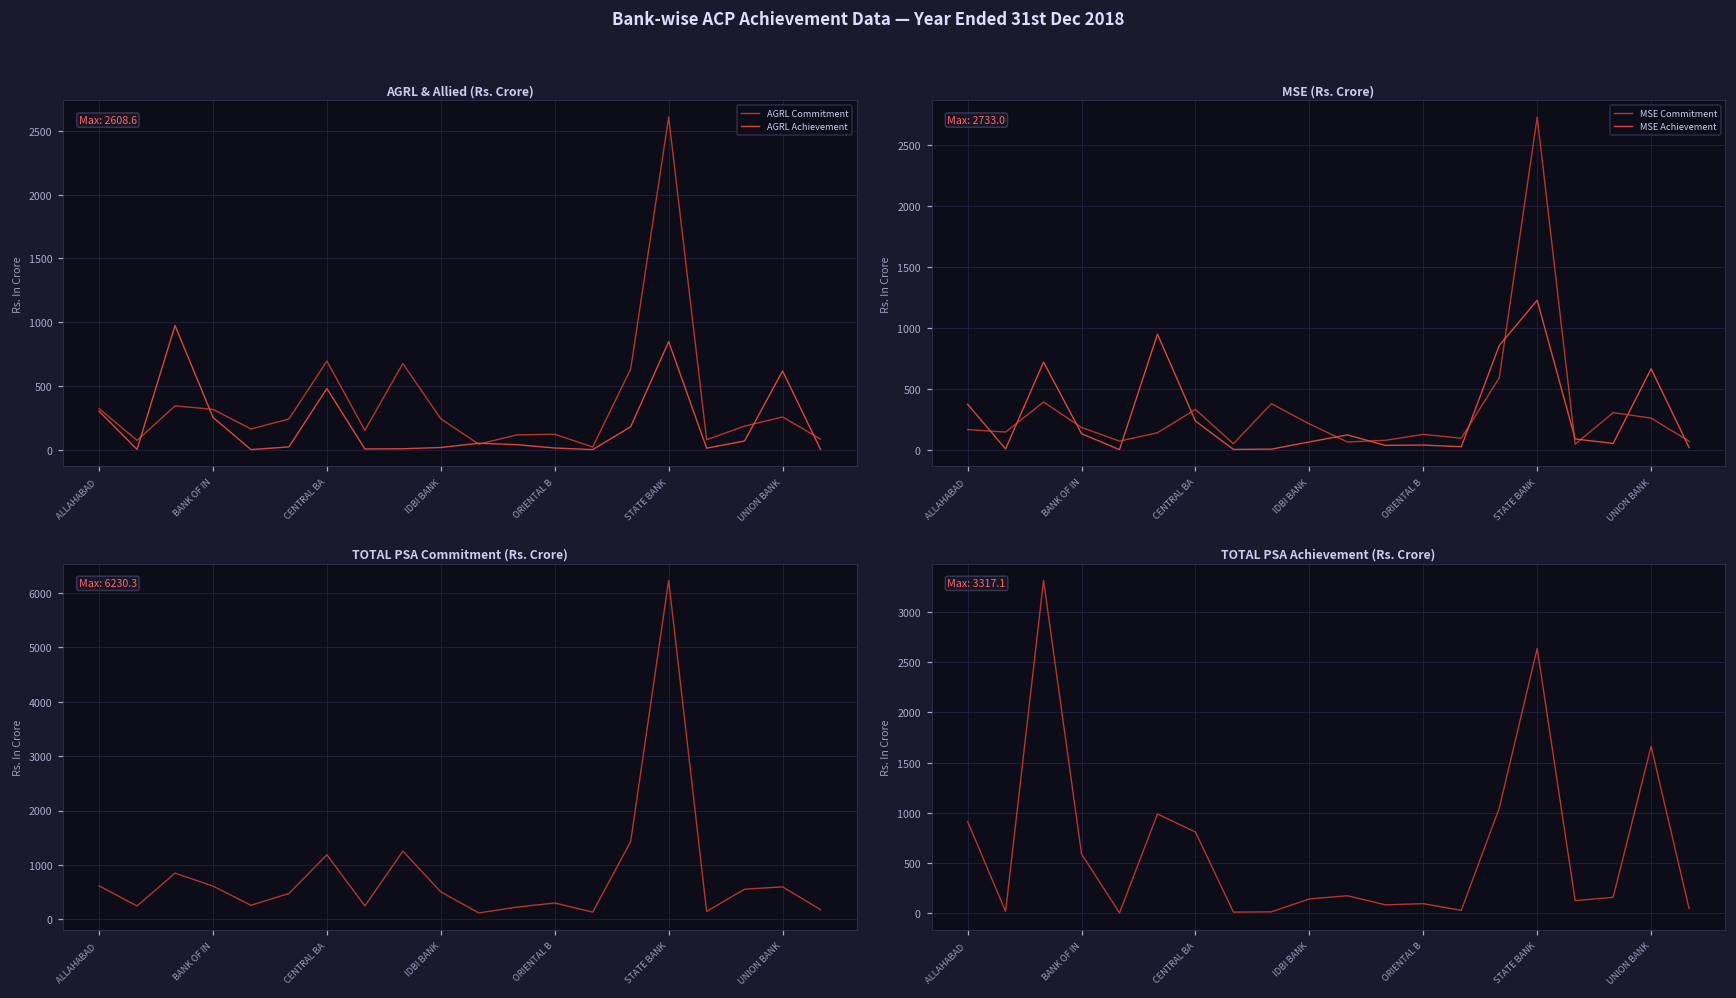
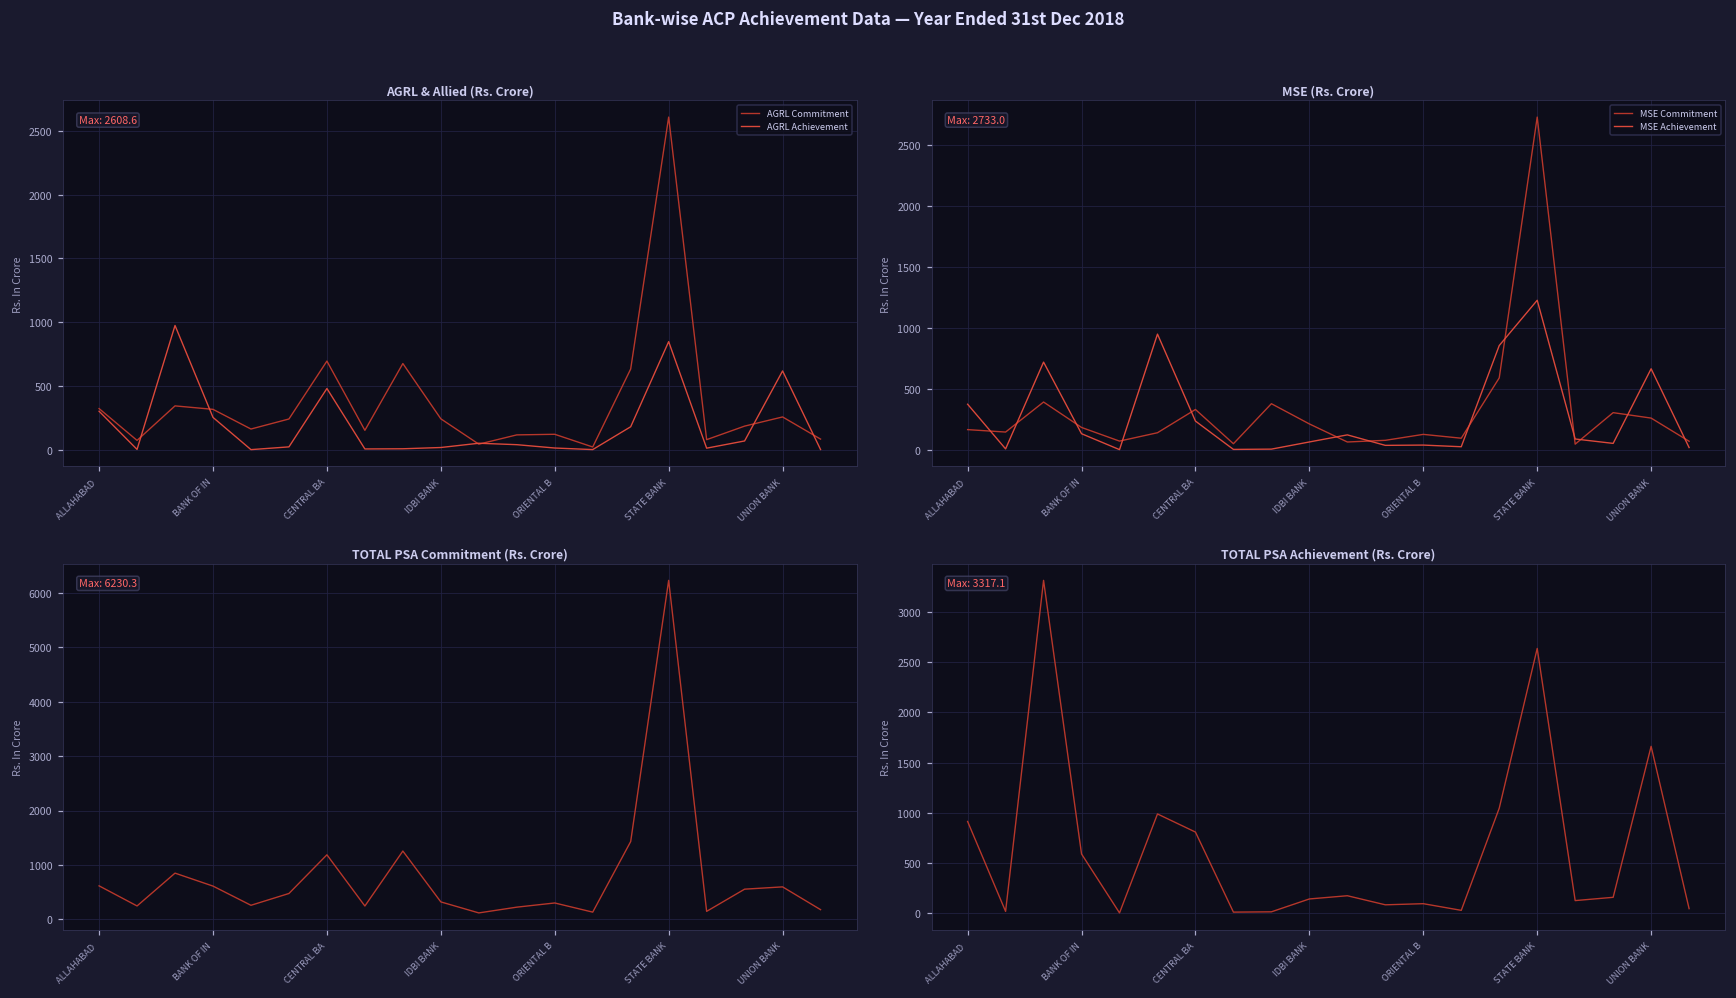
TOTAL PSA Commitment (Rs. Crore), IDBI BANK: 500 -> 300
